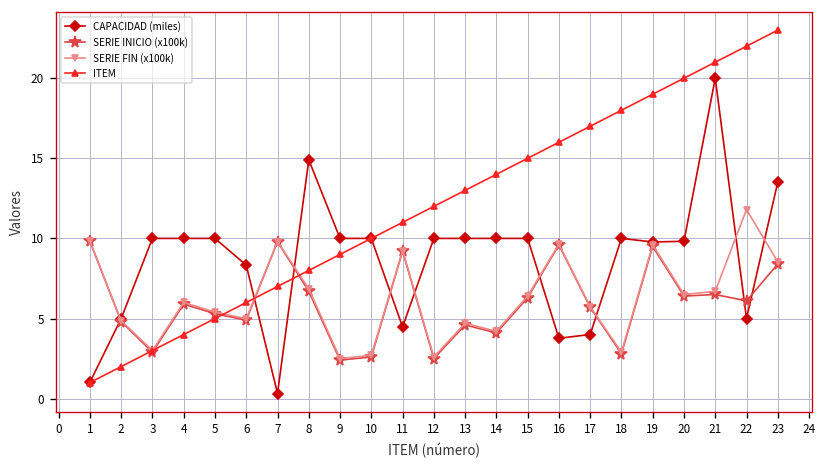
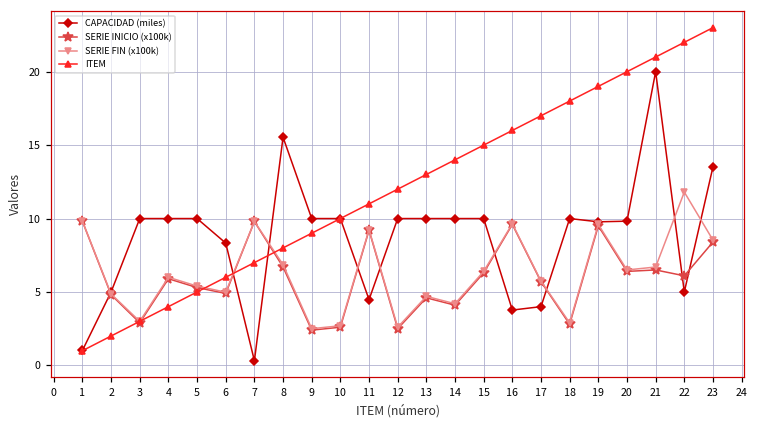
CAPACIDAD (miles), 8: 14.9 -> 15.5
